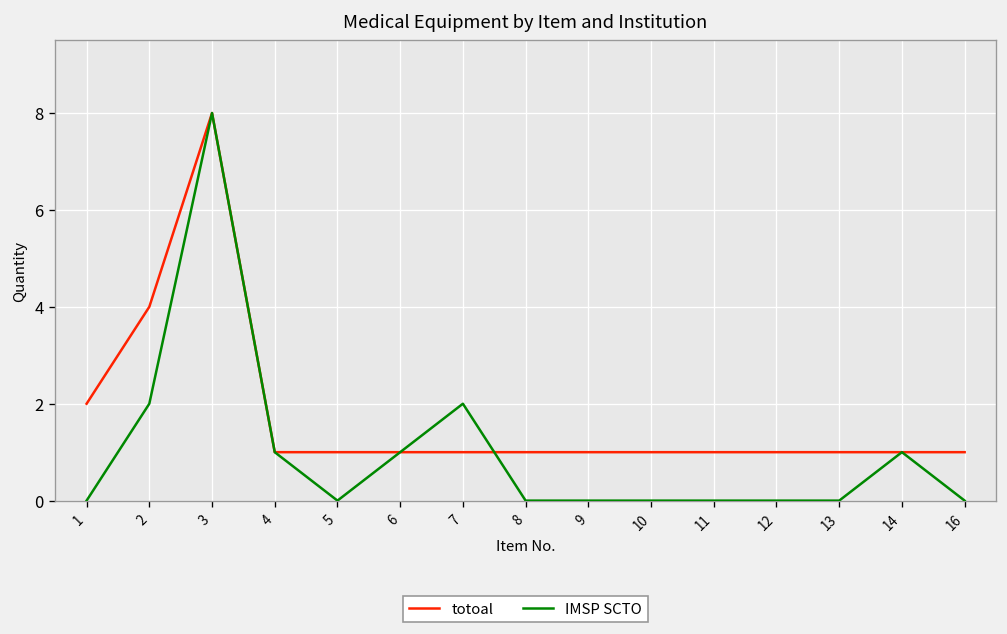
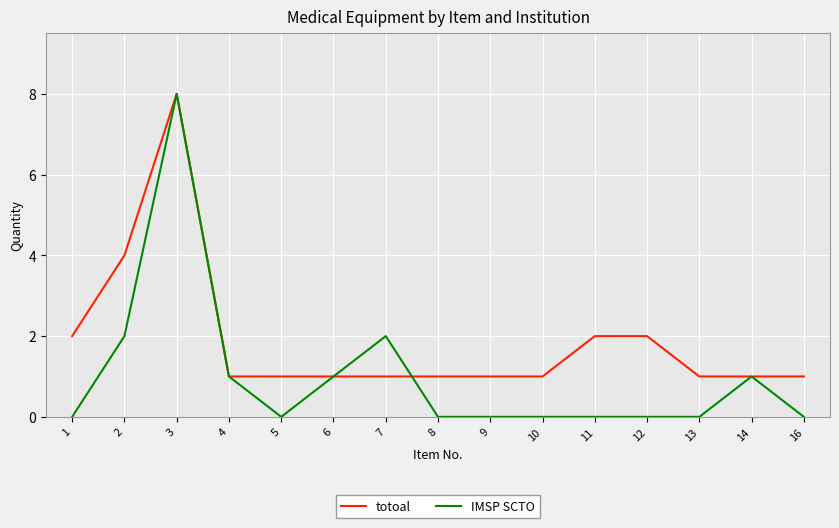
totoal, 11: 1 -> 2
totoal, 12: 1 -> 2
